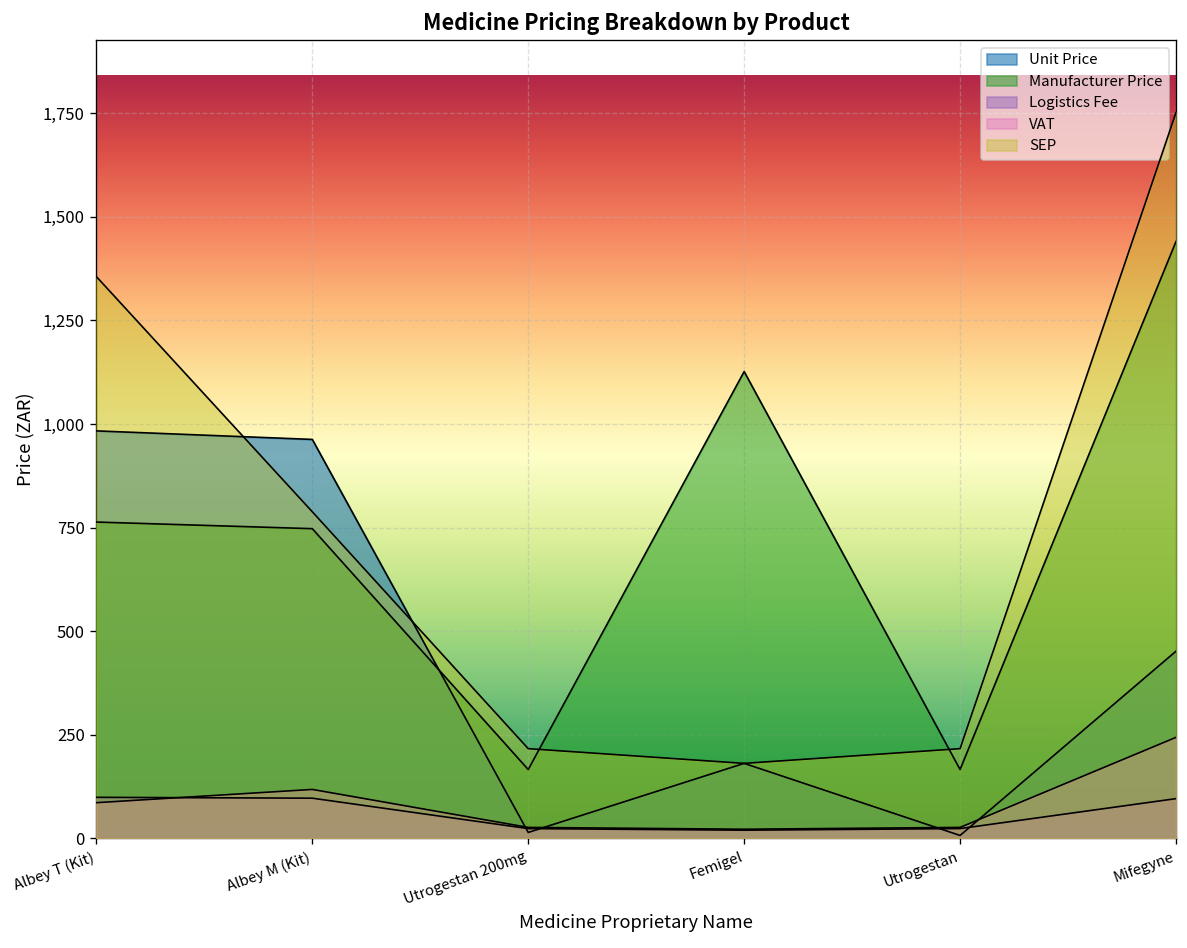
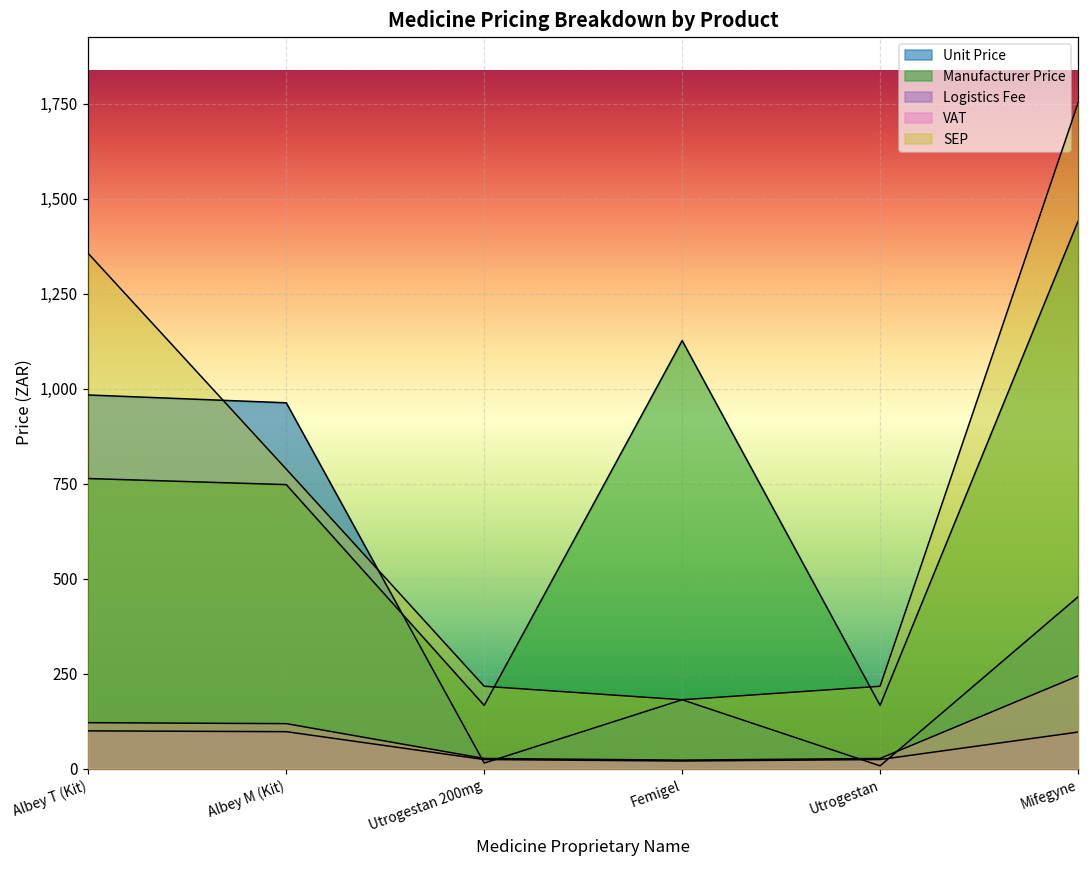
VAT, Albey T (Kit): 90 -> 120
